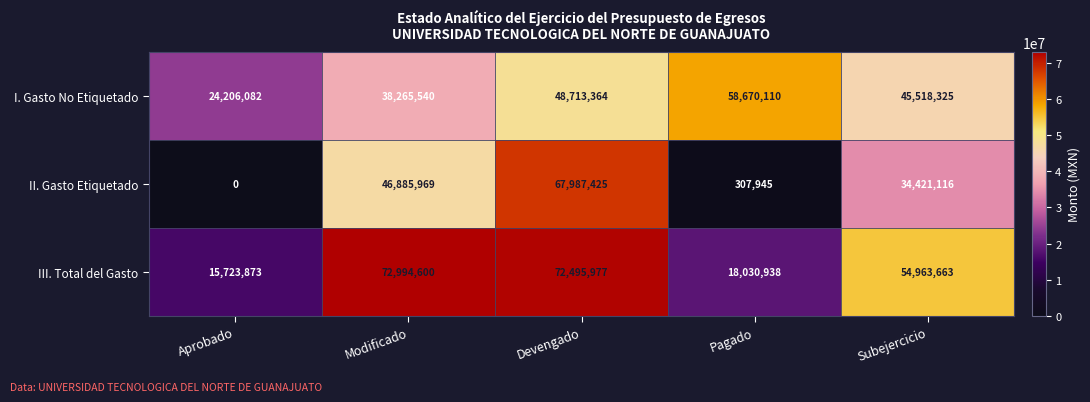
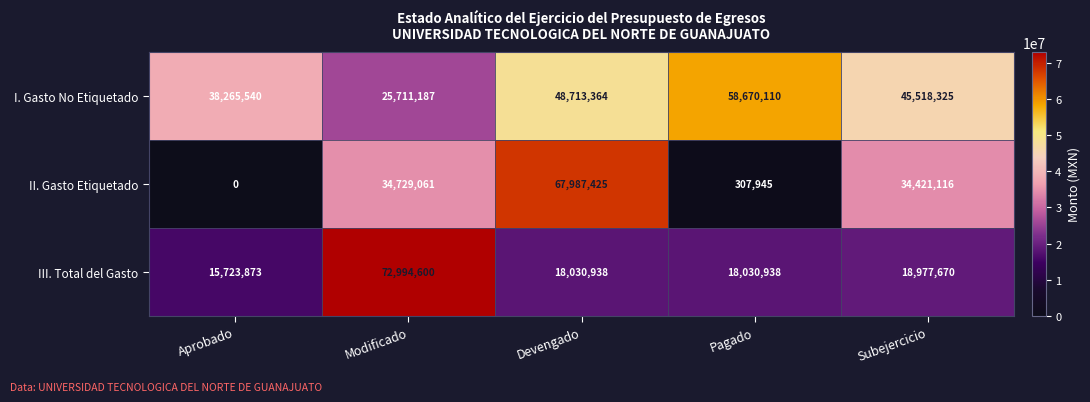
I. Gasto No Etiquetado, Aprobado: 24,206,082 -> 38,265,540
I. Gasto No Etiquetado, Modificado: 38,265,540 -> 25,711,187
II. Gasto Etiquetado, Modificado: 46,885,969 -> 34,729,061
III. Total del Gasto, Devengado: 72,495,977 -> 18,030,938
III. Total del Gasto, Subejercicio: 54,963,663 -> 18,977,670
